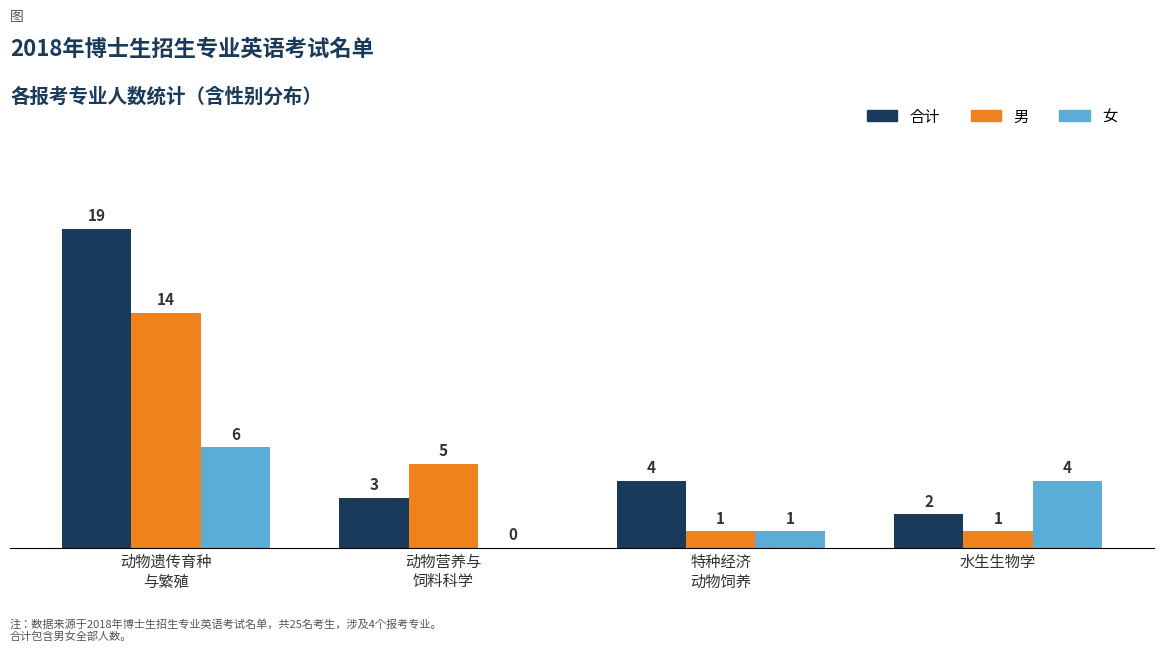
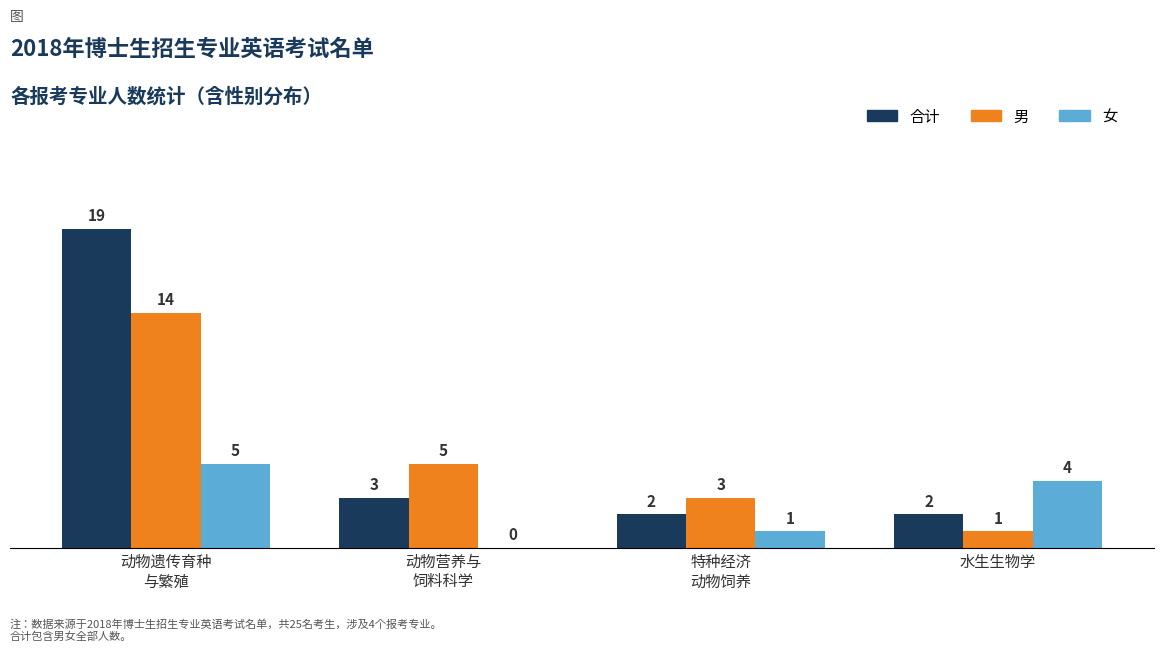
女, 动物遗传育种 与繁殖: 6 -> 5
合计, 特种经济 动物饲养: 4 -> 2
男, 特种经济 动物饲养: 1 -> 3
